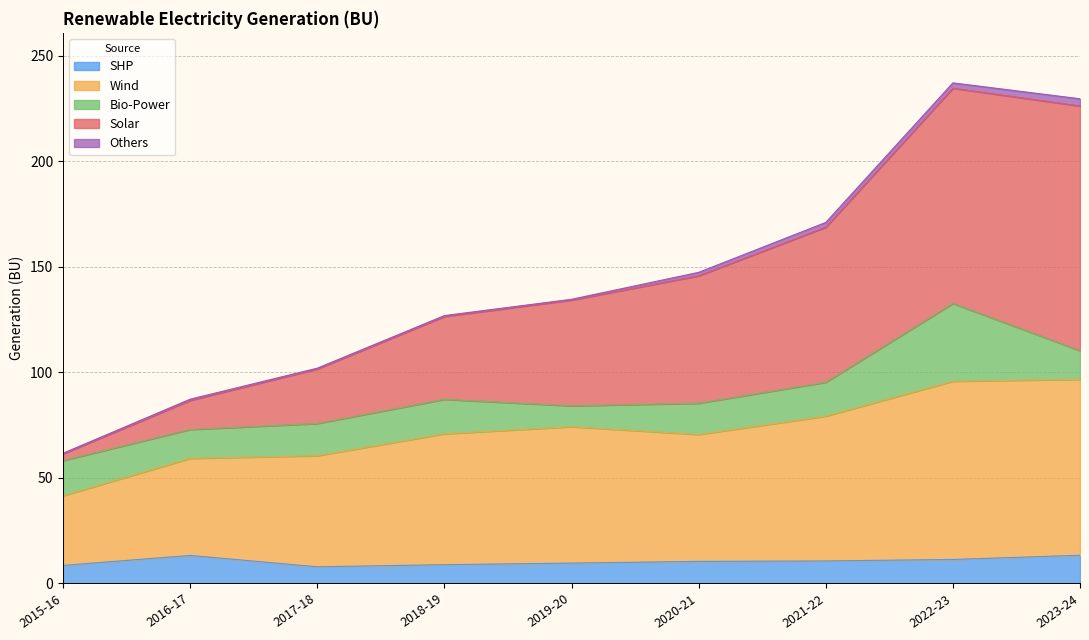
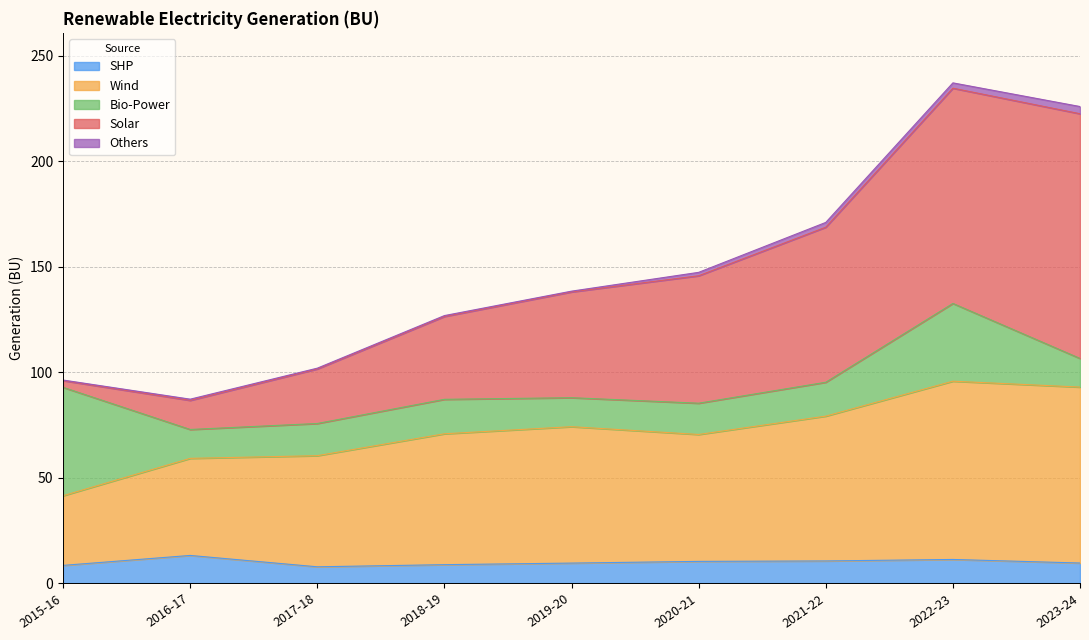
Bio-Power, 2015-16: 17 -> 51
Bio-Power, 2019-20: 10 -> 14
SHP, 2023-24: 13 -> 9
